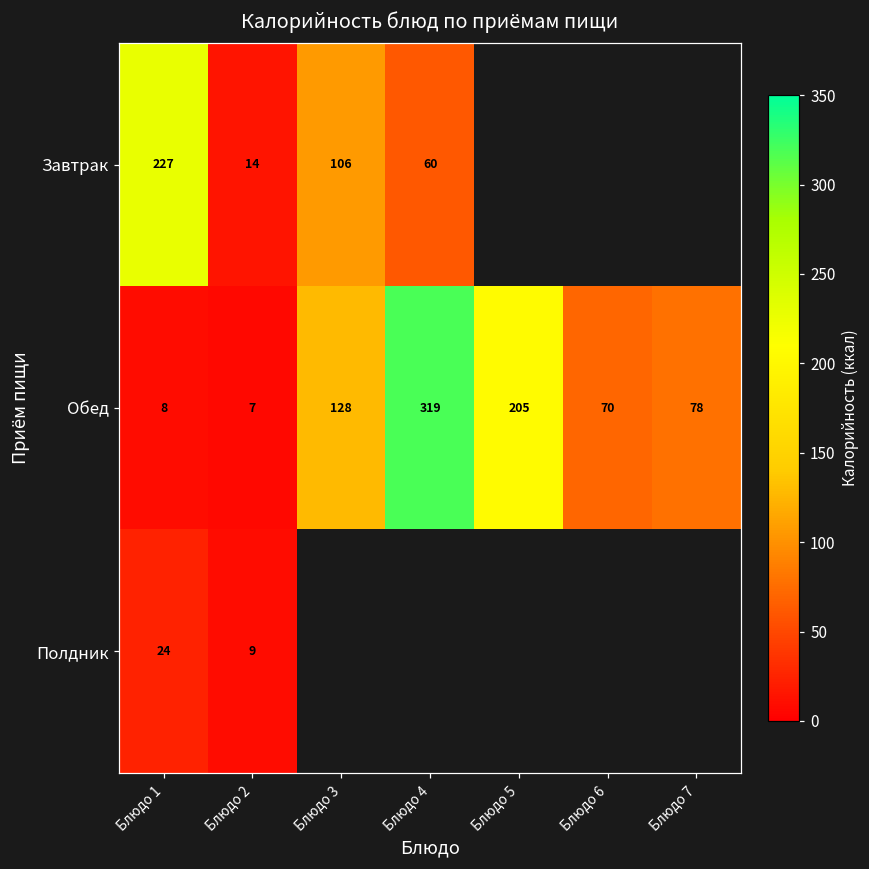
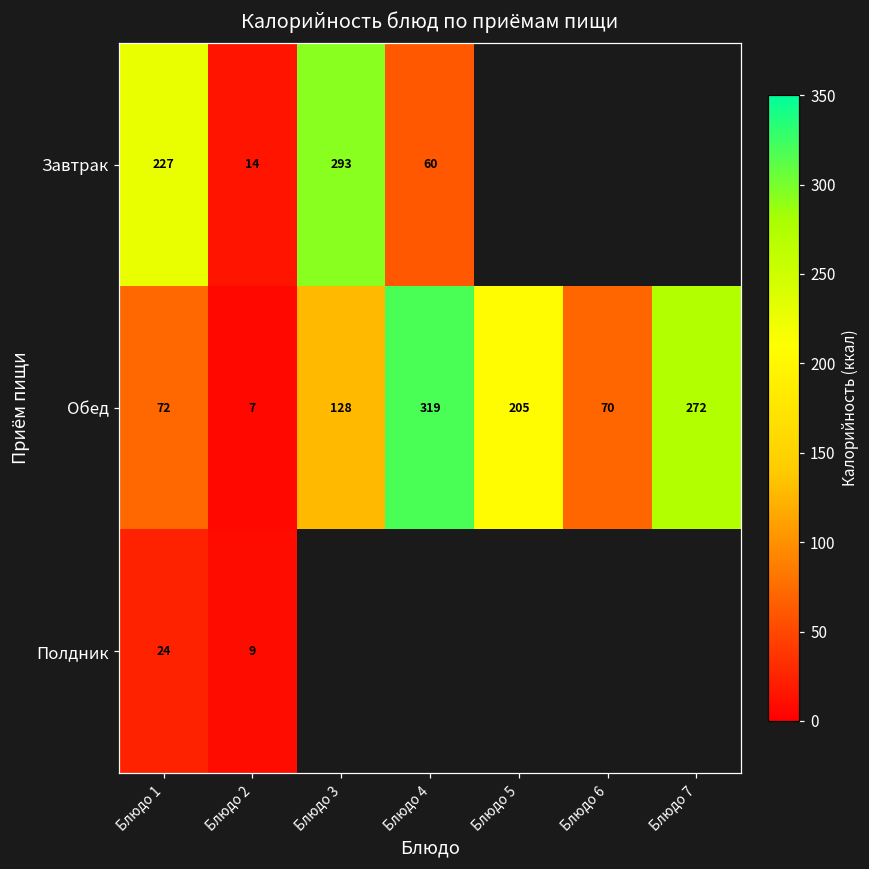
Завтрак, Блюдо 3: 106 -> 293
Обед, Блюдо 1: 8 -> 72
Обед, Блюдо 7: 78 -> 272
